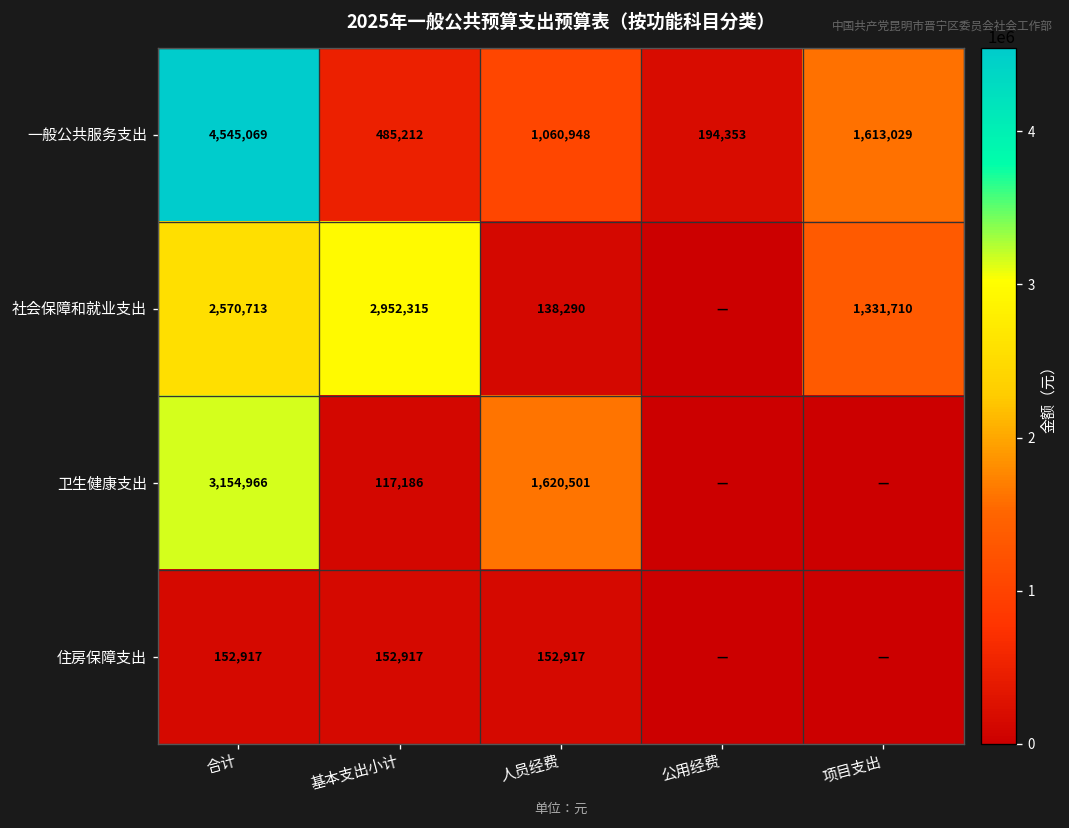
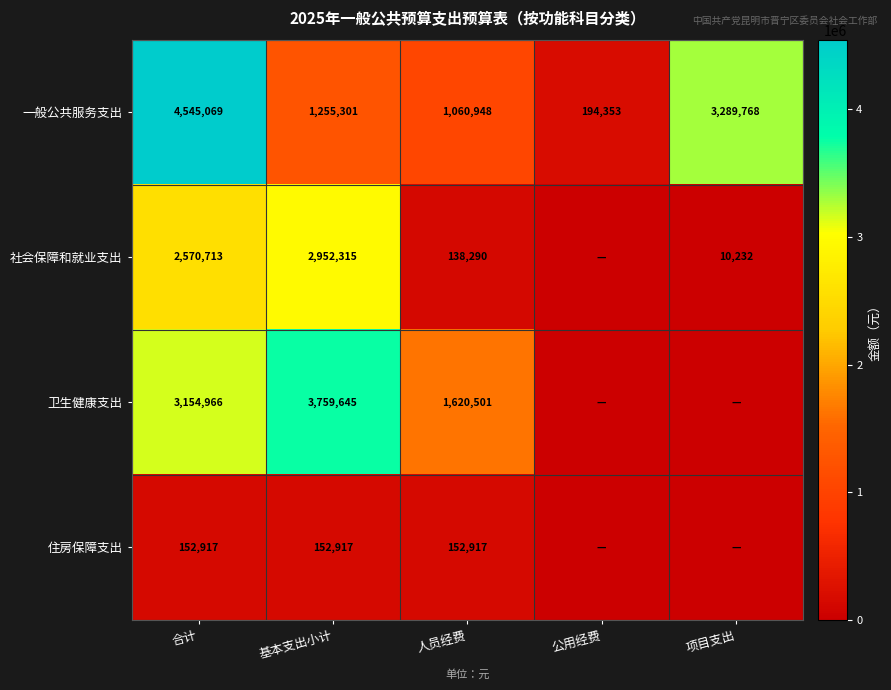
一般公共服务支出, 基本支出小计: 485,212 -> 1,255,301
一般公共服务支出, 项目支出: 1,613,029 -> 3,289,768
社会保障和就业支出, 项目支出: 1,331,710 -> 10,232
卫生健康支出, 基本支出小计: 117,186 -> 3,759,645
